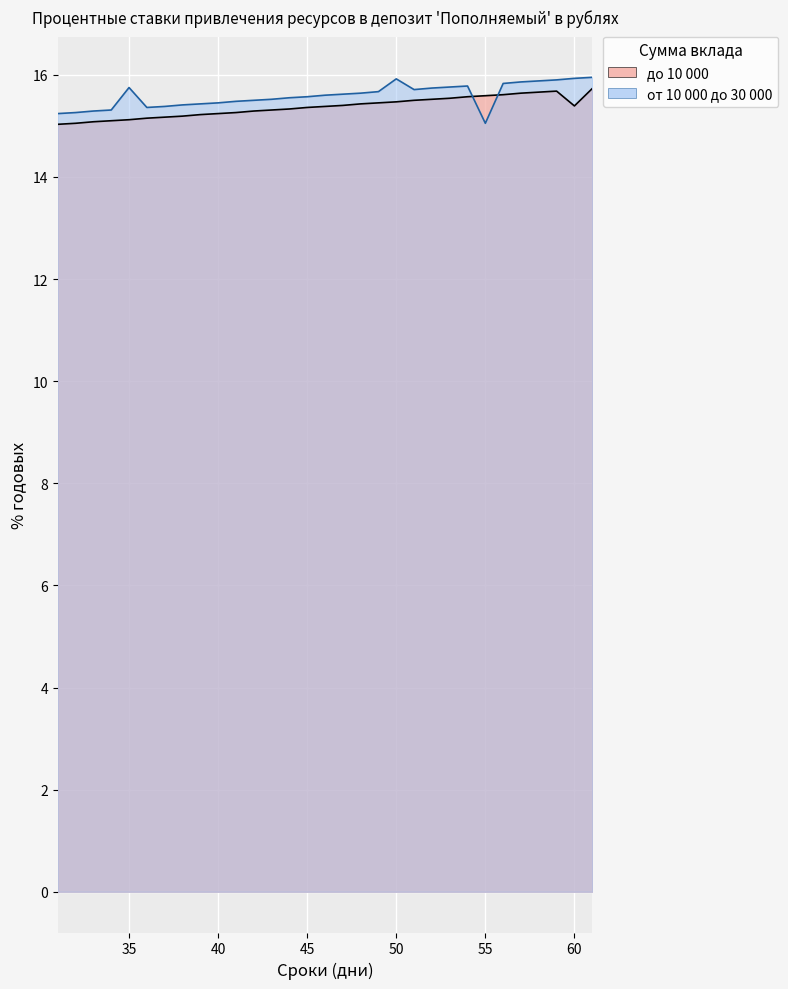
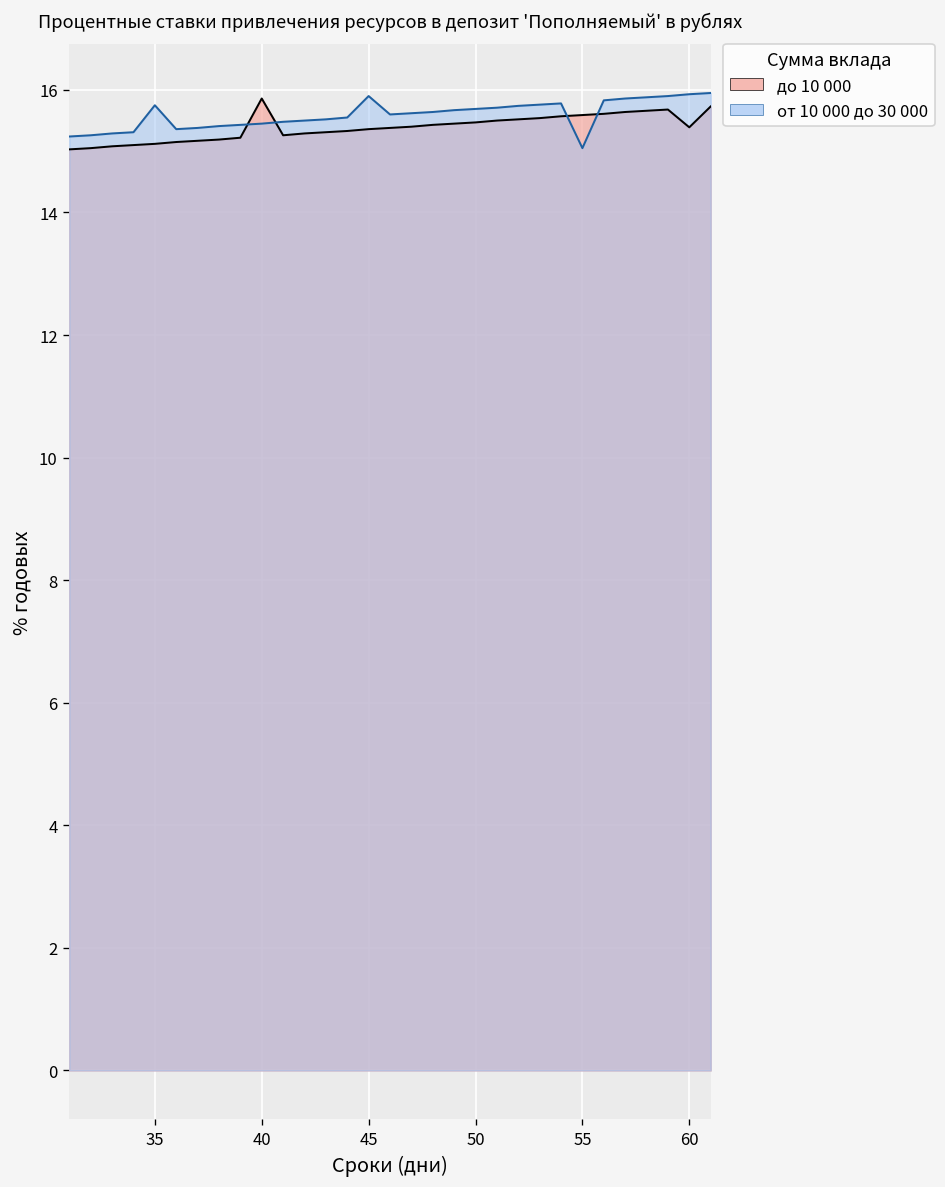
до 10 000, 40: 15.2 -> 15.9
от 10 000 до 30 000, 45: 15.6 -> 15.9
от 10 000 до 30 000, 50: 15.9 -> 15.7
